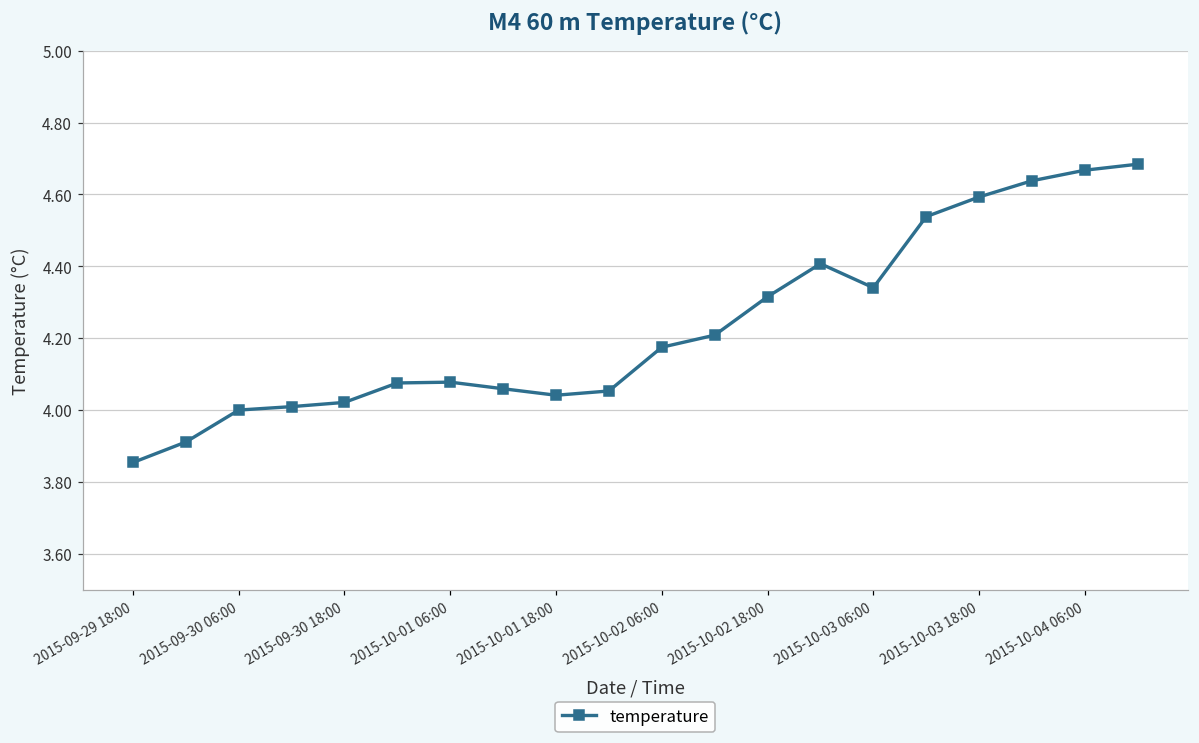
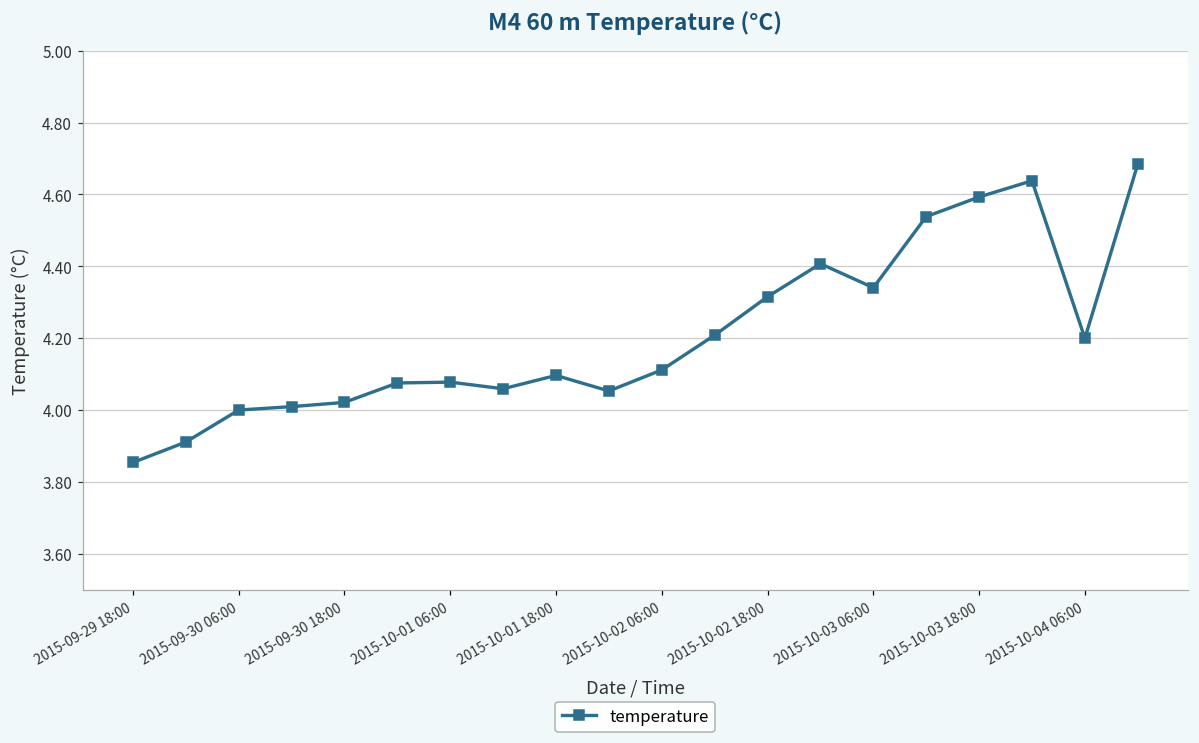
2015-10-01 18:00: 4.04 -> 4.10
2015-10-02 06:00: 4.17 -> 4.11
2015-10-04 06:00: 4.67 -> 4.20
